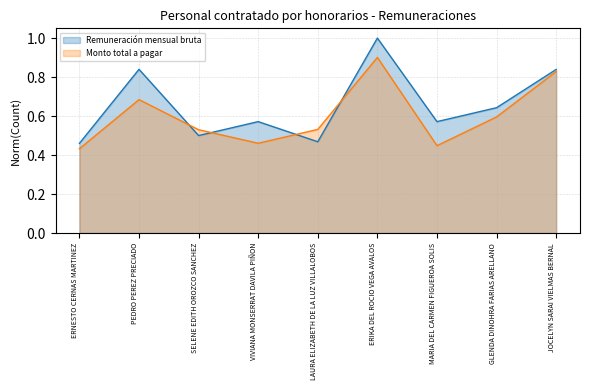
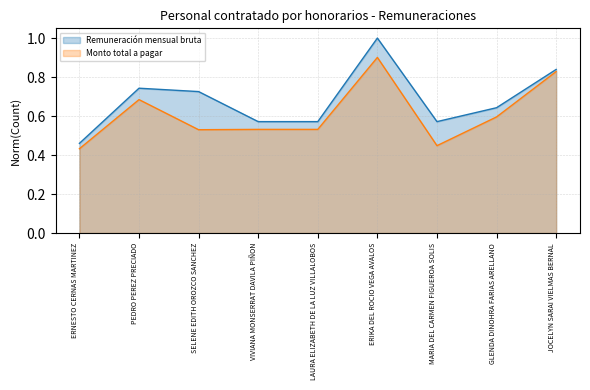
Remuneración mensual bruta, PEDRO PEREZ PRECIADO: 0.84 -> 0.74
Remuneración mensual bruta, SELENE EDITH OROZCO SANCHEZ: 0.50 -> 0.73
Monto total a pagar, VIVIANA MONSERRAT DAVILA PIÑON: 0.46 -> 0.53
Remuneración mensual bruta, LAURA ELIZABETH DE LA LUZ VILLALOBOS: 0.47 -> 0.57
